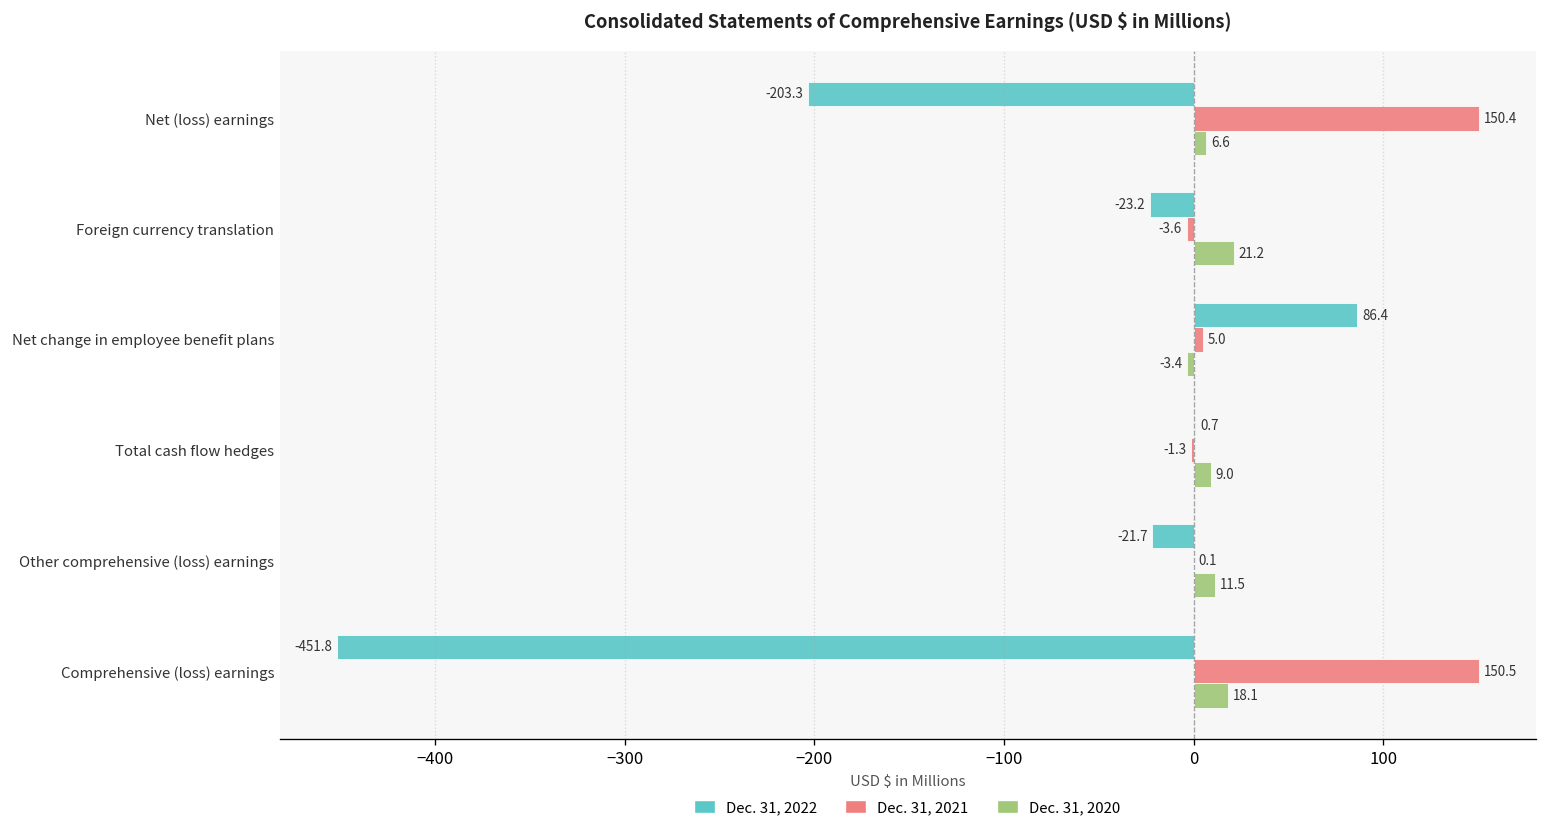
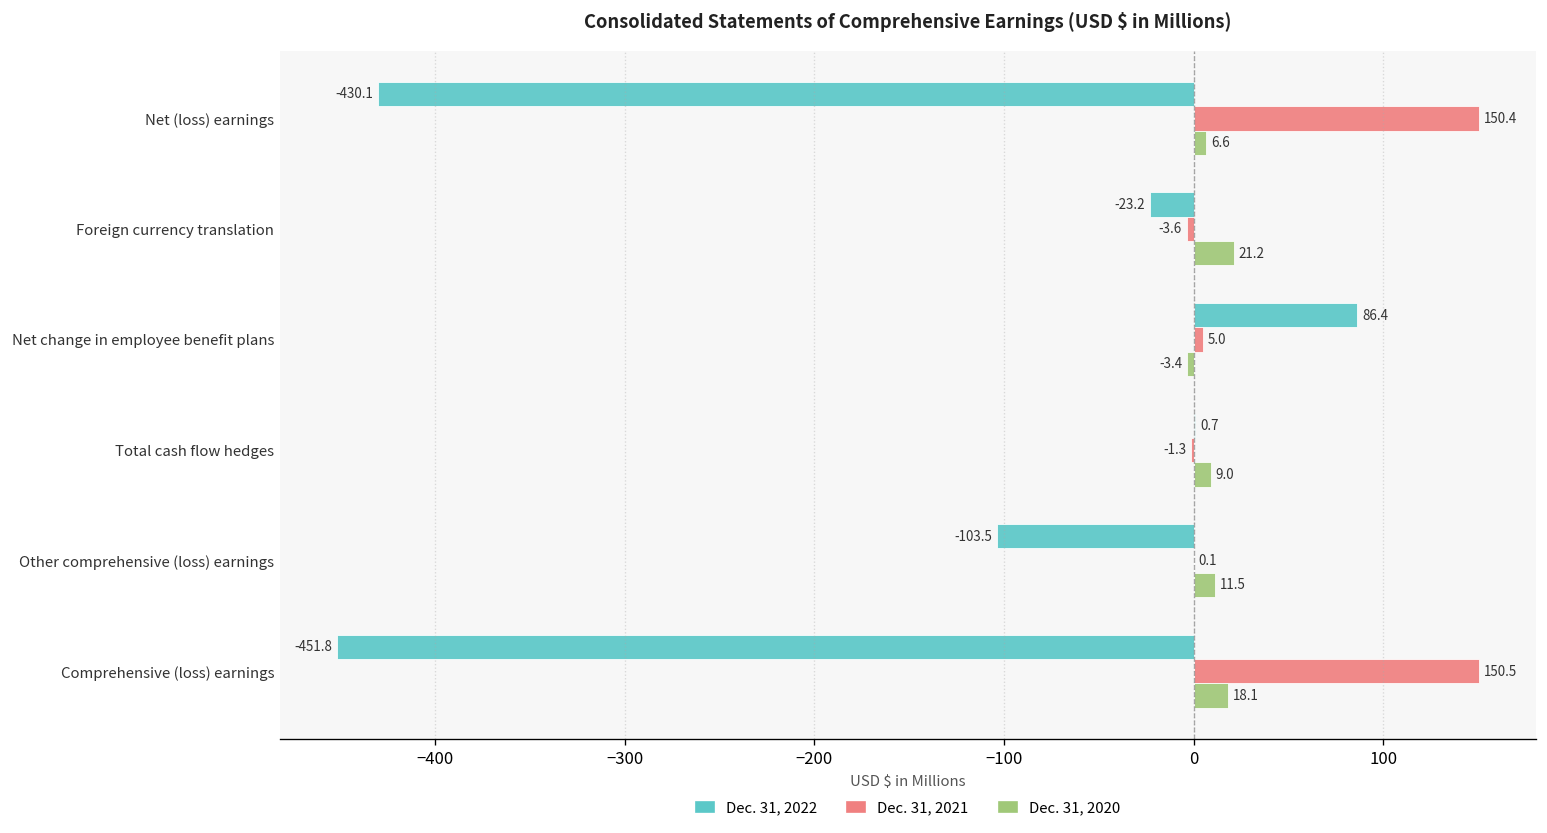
Dec. 31, 2022, Net (loss) earnings: -203.3 -> -430.1
Dec. 31, 2022, Other comprehensive (loss) earnings: -21.7 -> -103.5
